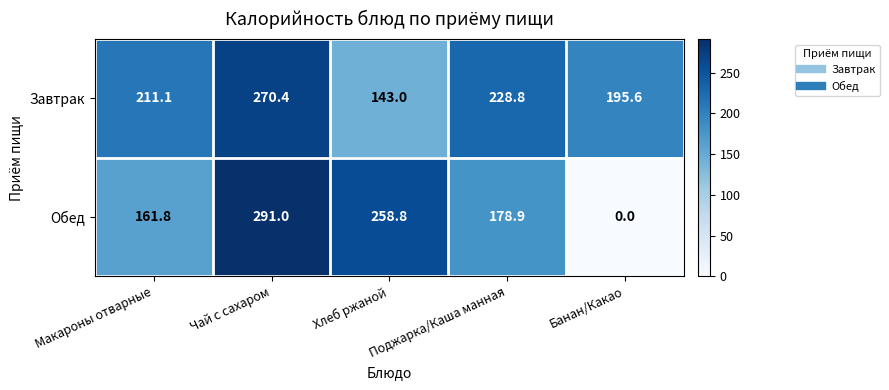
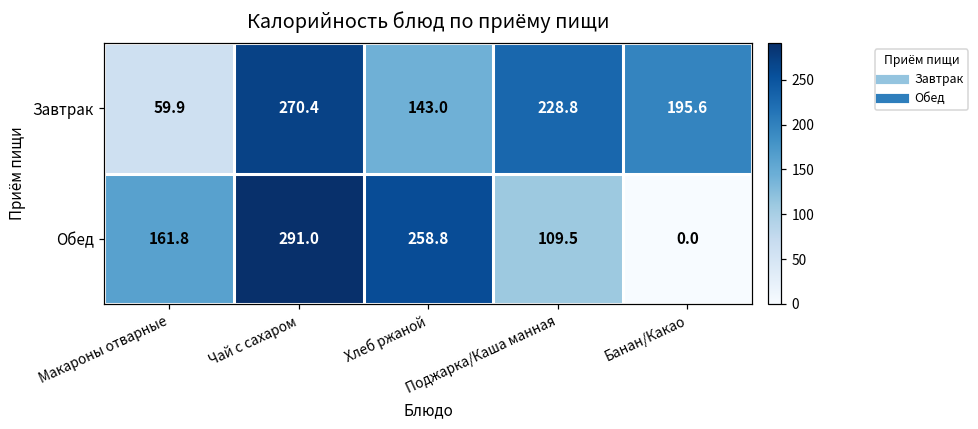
Завтрак, Макароны отварные: 211.1 -> 59.9
Обед, Поджарка/Каша манная: 178.9 -> 109.5
